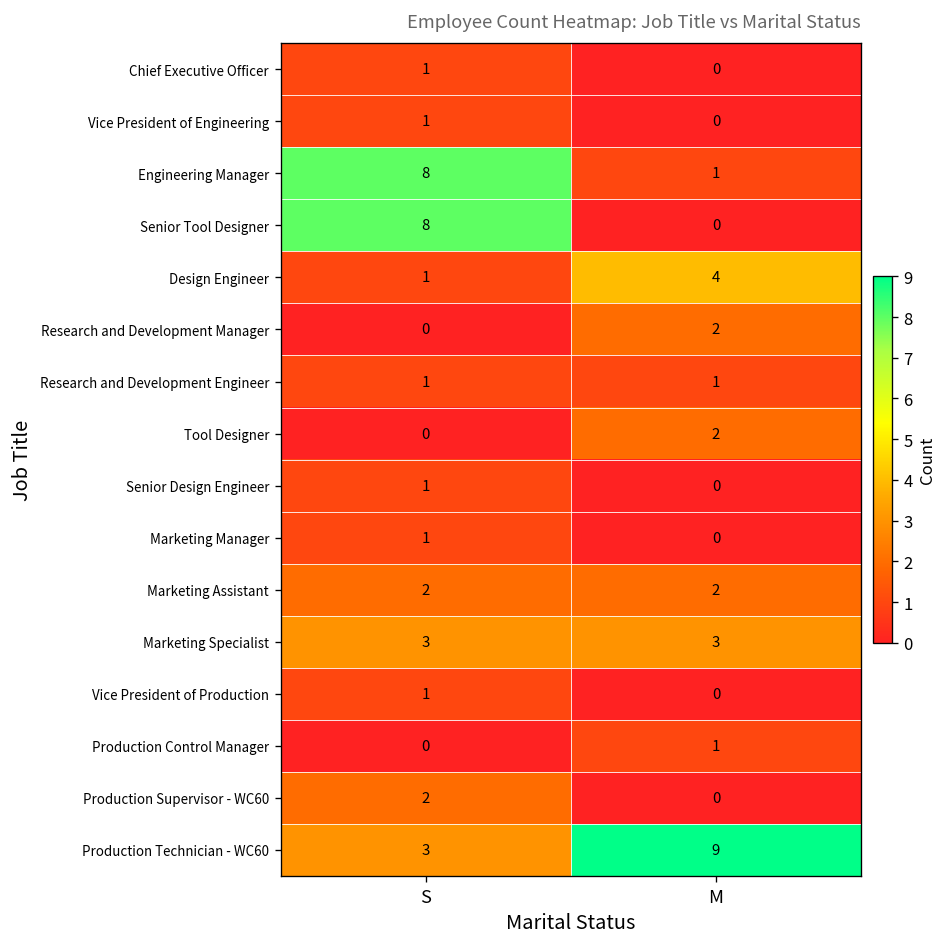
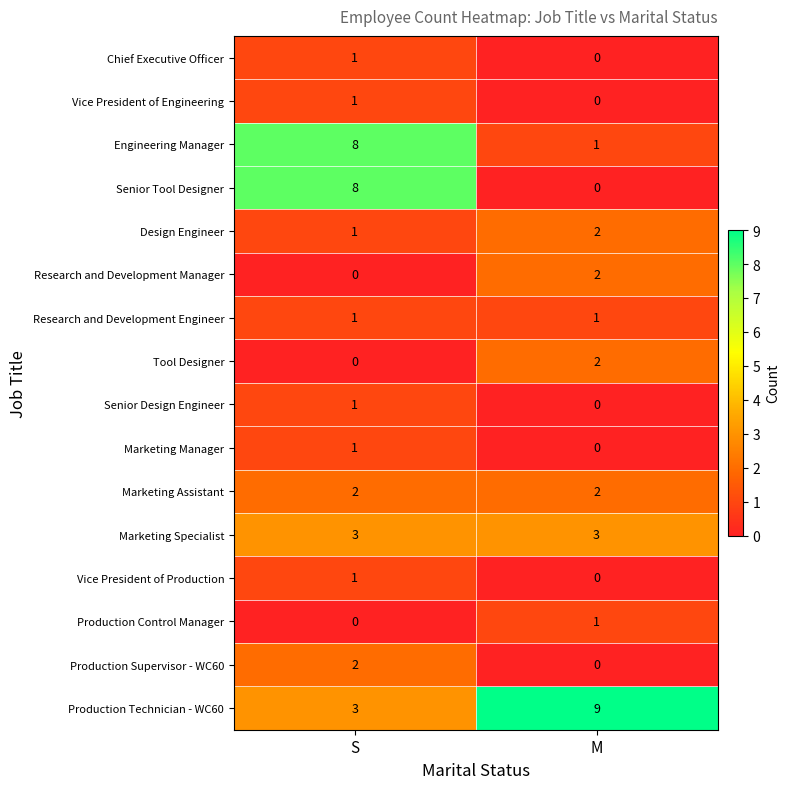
Design Engineer, M: 4 -> 2
